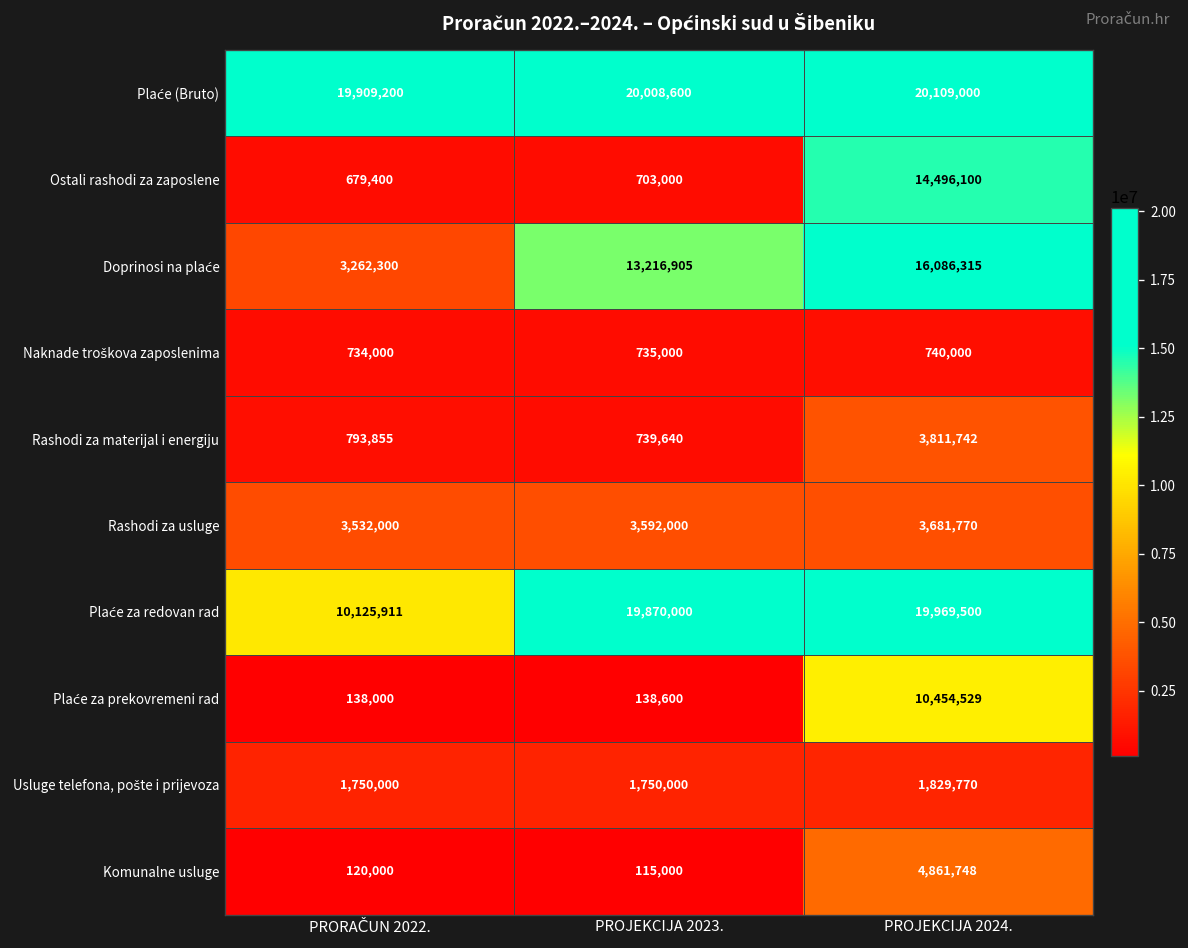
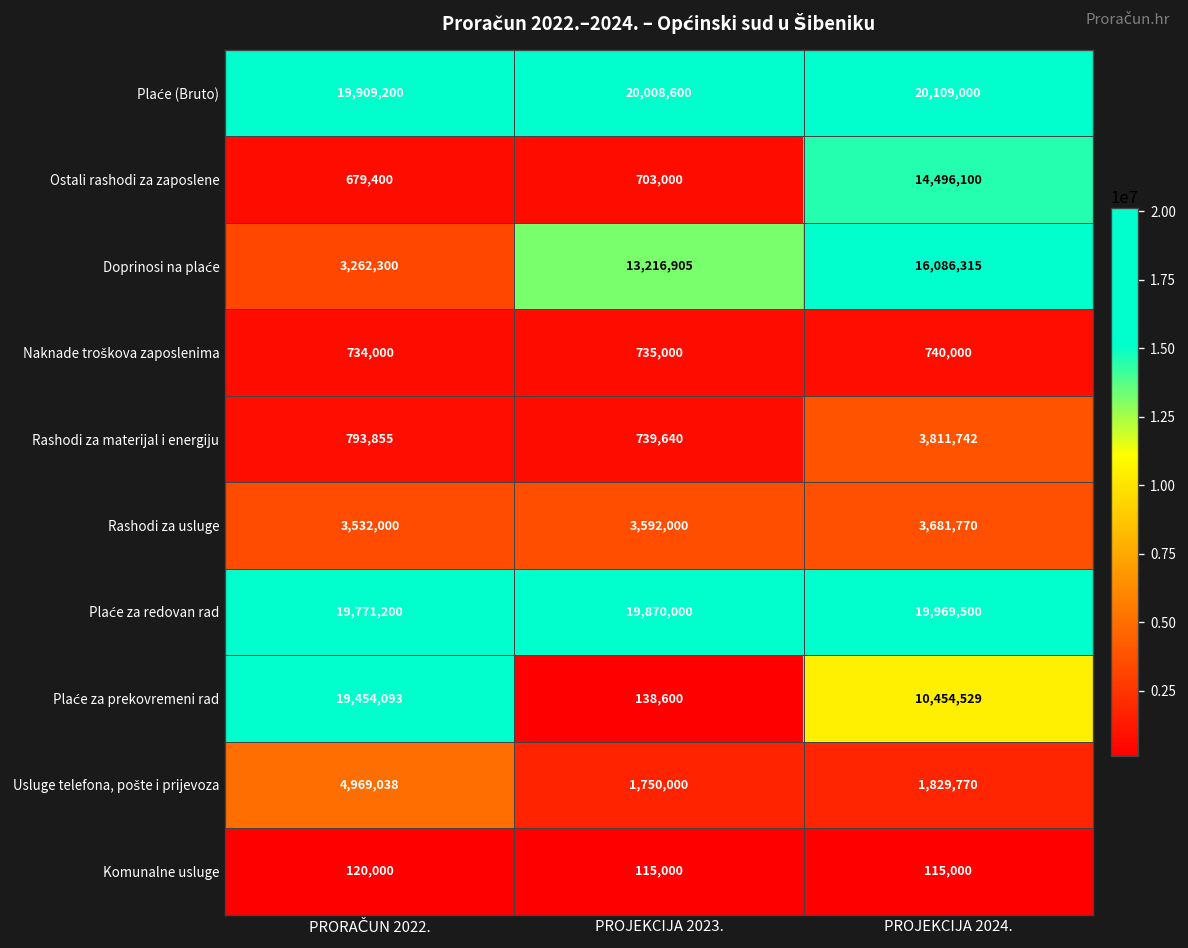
Plaće za redovan rad, PRORAČUN 2022.: 10,125,911 -> 19,771,200
Plaće za prekovremeni rad, PRORAČUN 2022.: 138,000 -> 19,454,093
Usluge telefona, pošte i prijevoza, PRORAČUN 2022.: 1,750,000 -> 4,969,038
Komunalne usluge, PROJEKCIJA 2024.: 4,861,748 -> 115,000
